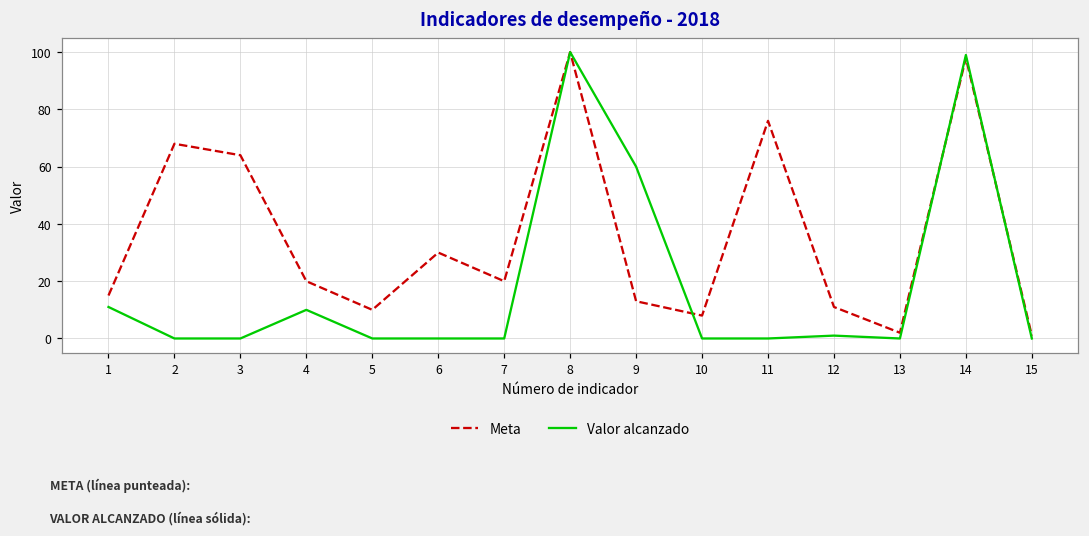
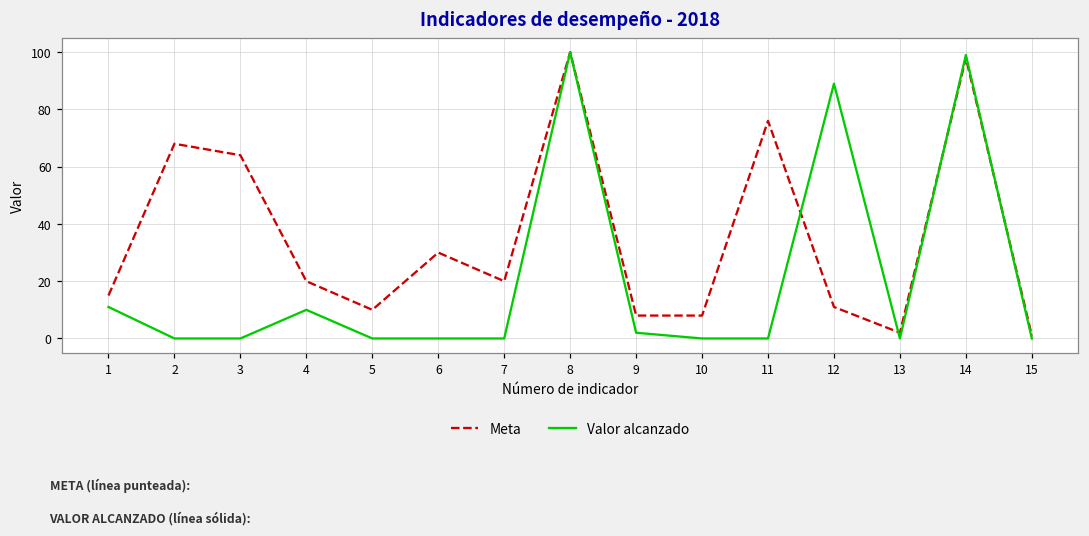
Meta, 9: 13 -> 8
Valor alcanzado, 9: 60 -> 2
Valor alcanzado, 12: 1 -> 89
